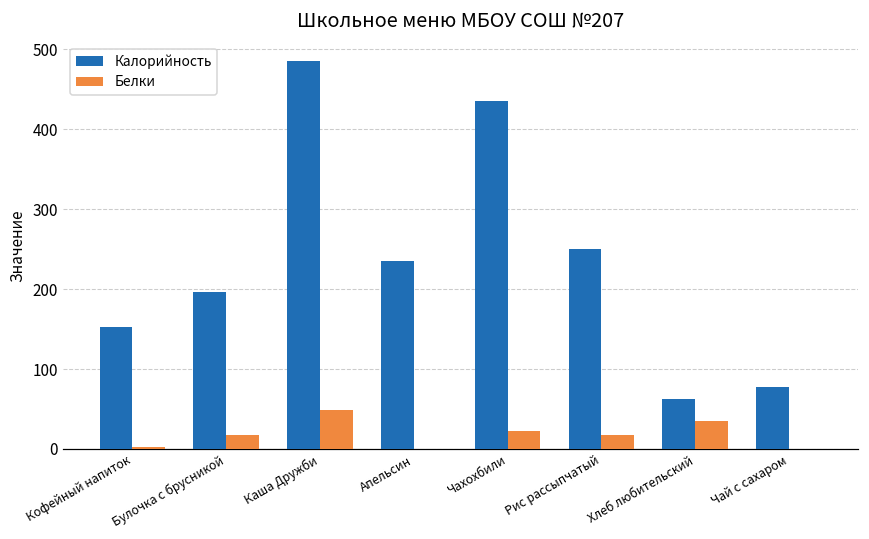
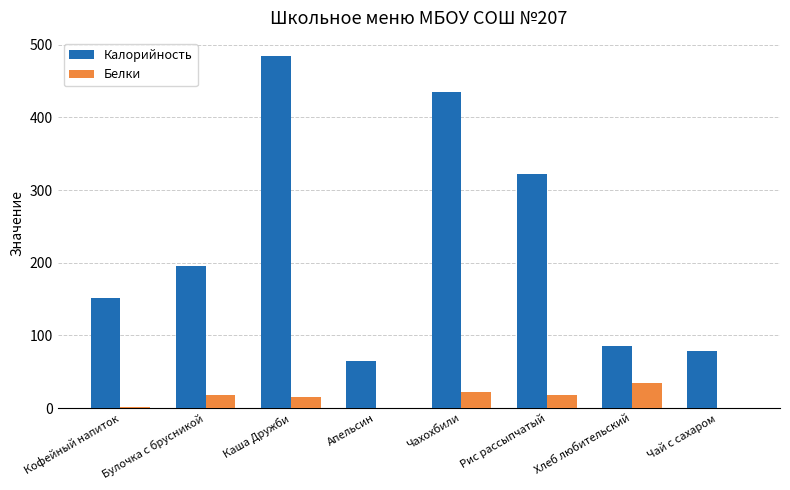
Белки, Каша Дружби: 50 -> 20
Калорийность, Апельсин: 240 -> 70
Калорийность, Рис рассыпчатый: 250 -> 320
Калорийность, Хлеб любительский: 60 -> 90
